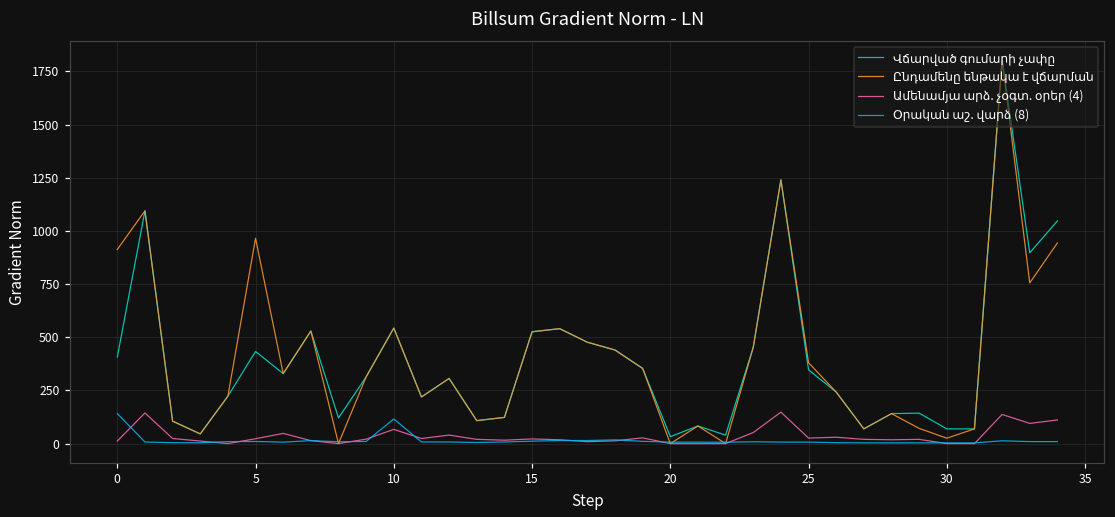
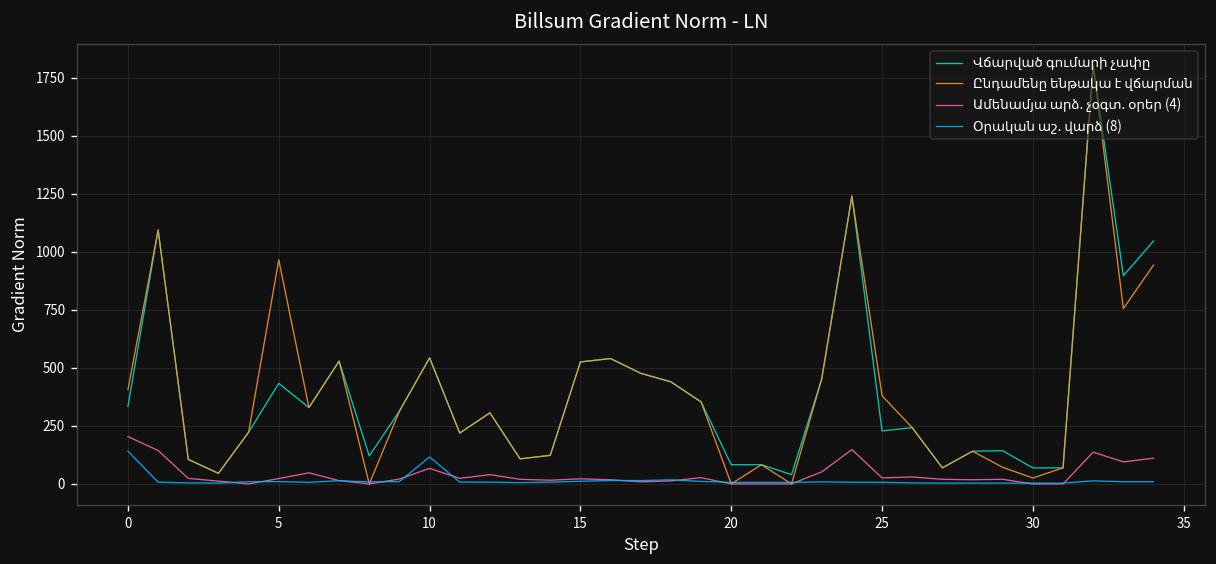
Վճարված գումարի չափը, 0: 410 -> 330
Ընդամենը ենթակա է վճարման, 0: 910 -> 410
Ամենամյա արձ. չօգտ. օրեր (4), 0: 10 -> 200
Վճարված գումարի չափը, 20: 30 -> 80
Վճարված գումարի չափը, 25: 350 -> 230
